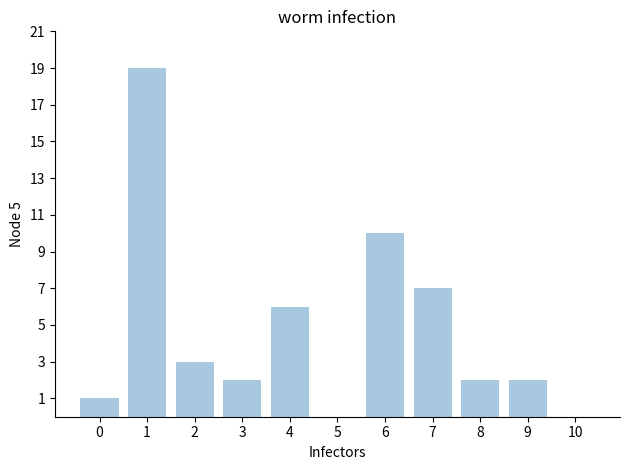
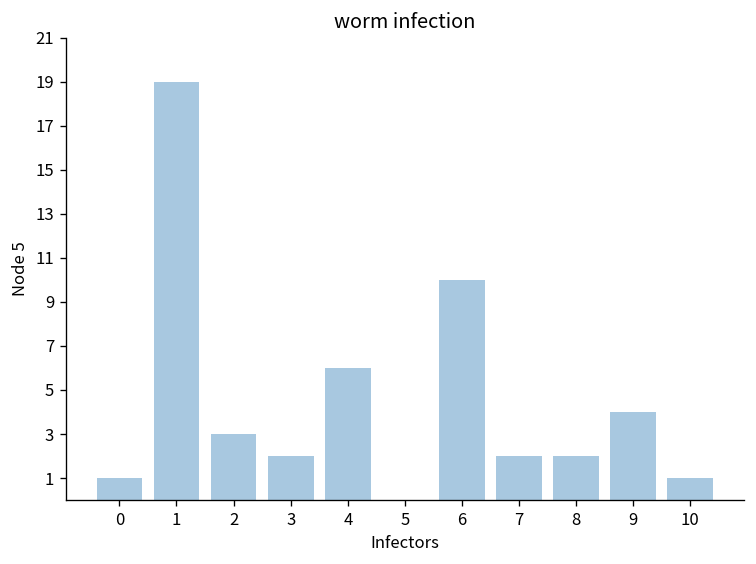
7: 7 -> 2
9: 2 -> 4
10: 0 -> 1
